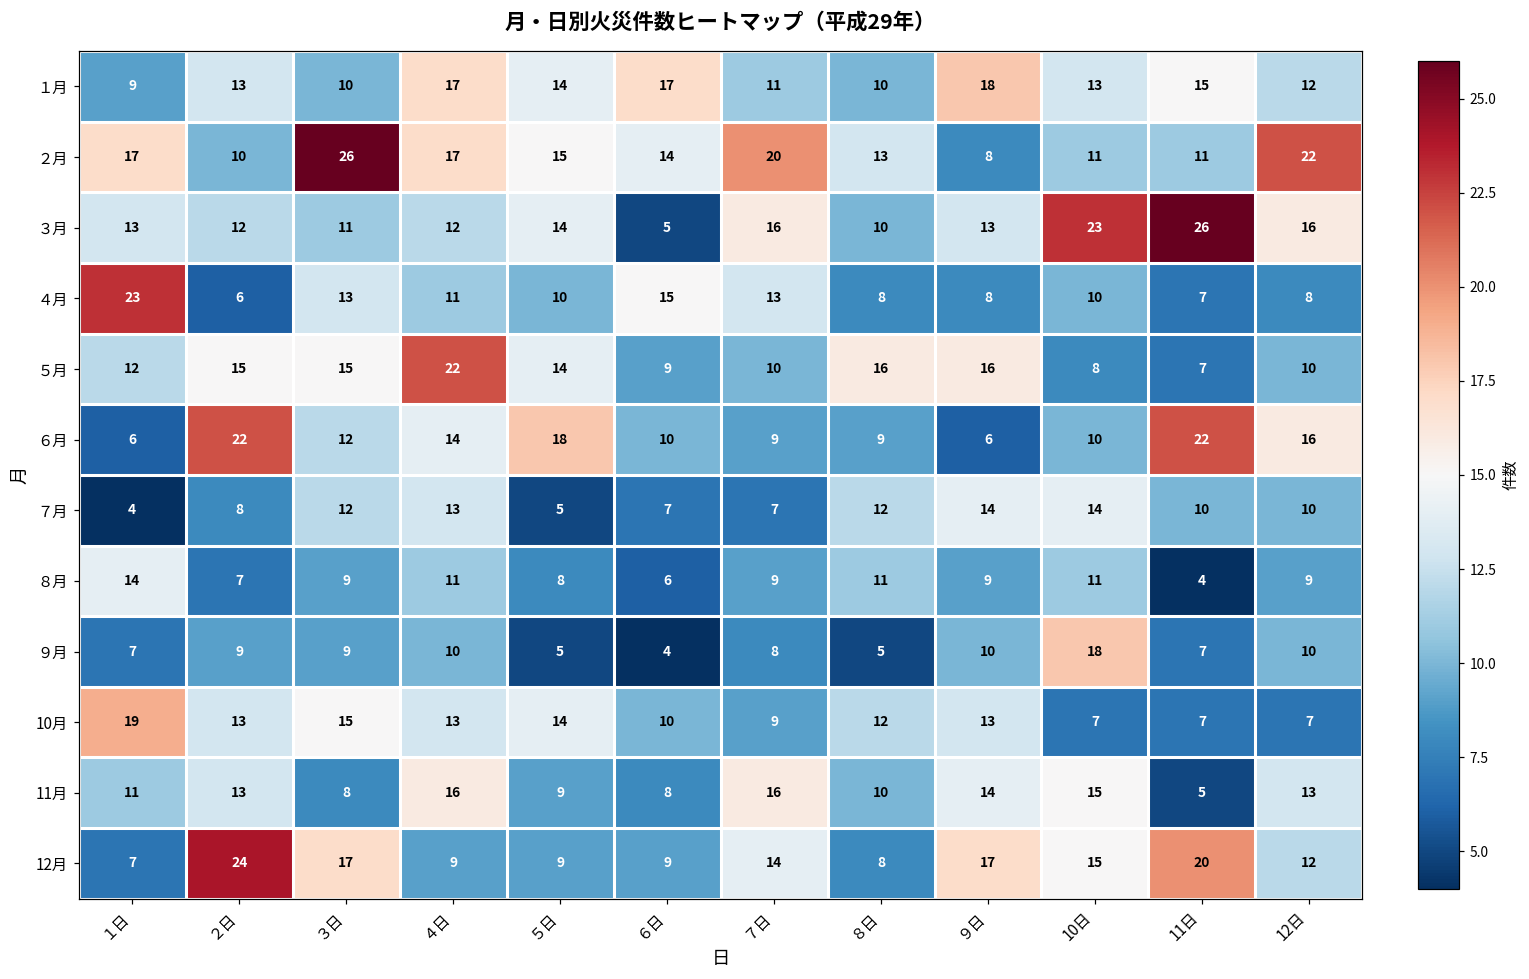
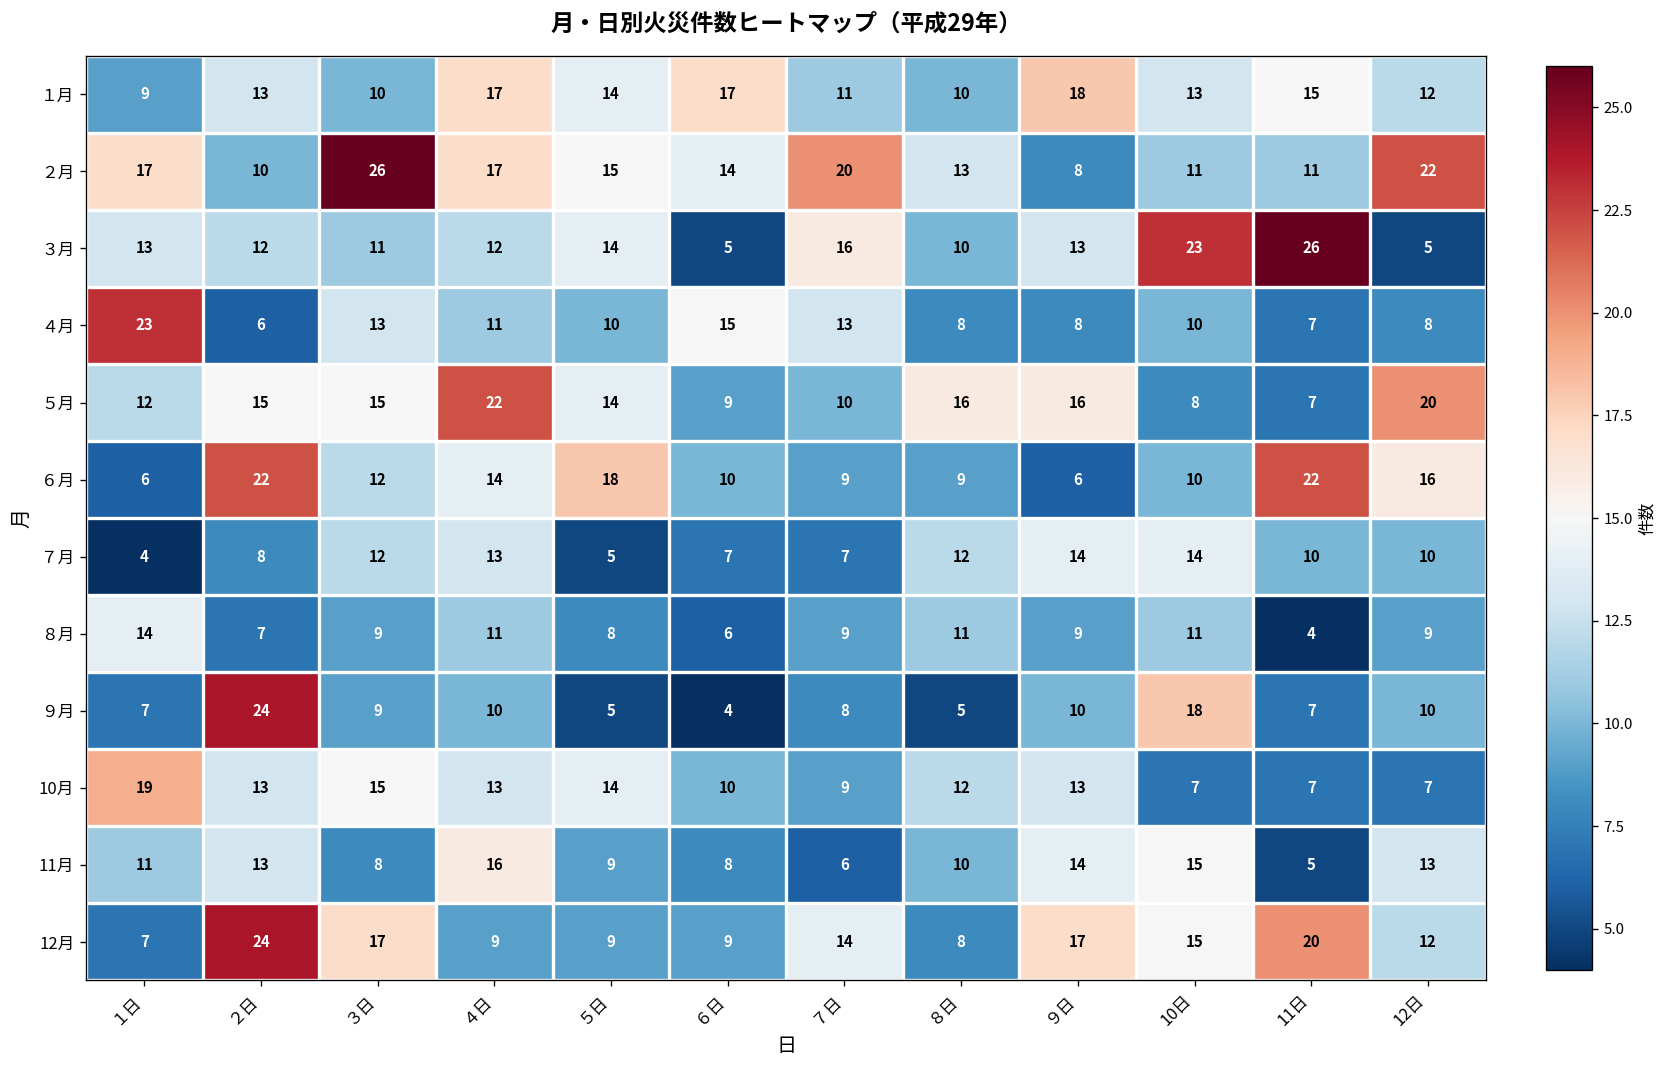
３月, 12日: 16 -> 5
５月, 12日: 10 -> 20
９月, ２日: 9 -> 24
11月, ７日: 16 -> 6
